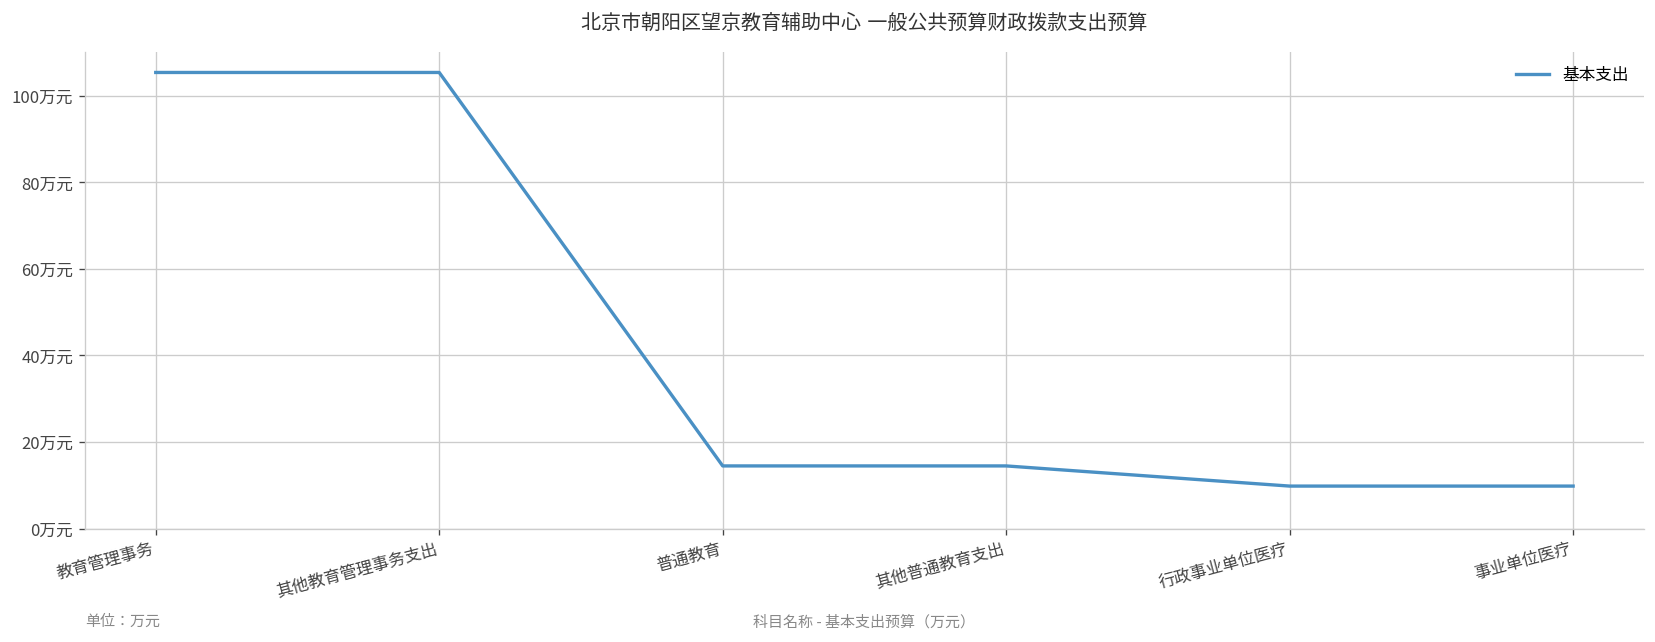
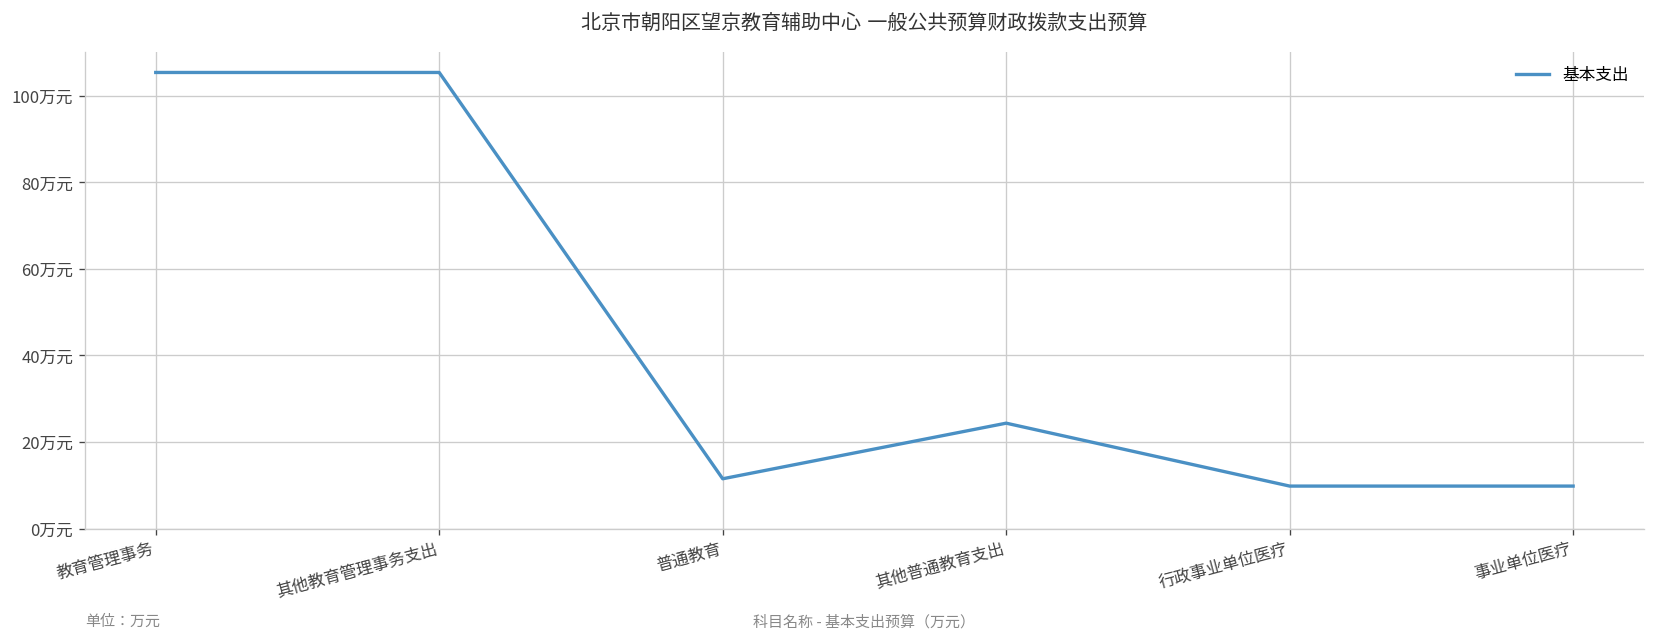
普通教育: 14万元 -> 12万元
其他普通教育支出: 14万元 -> 24万元
